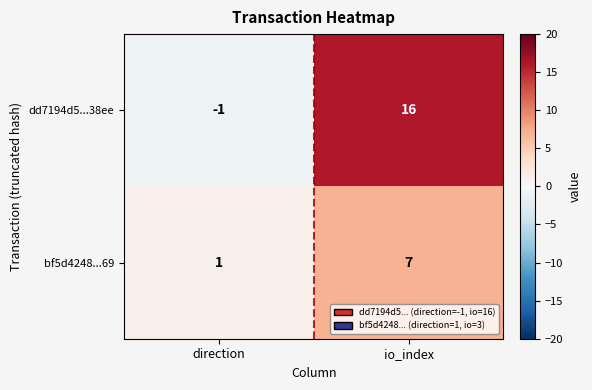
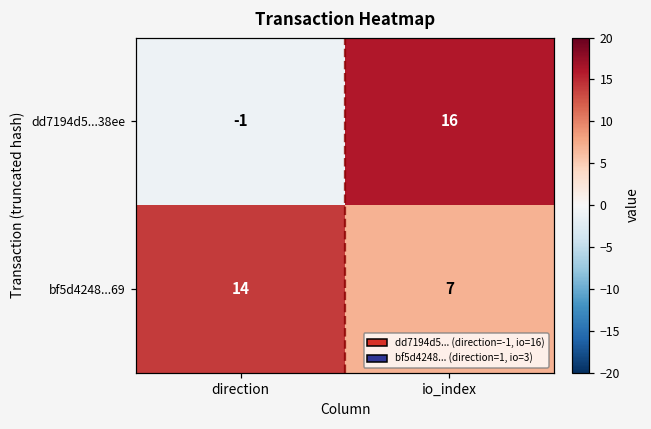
bf5d4248...69, direction: 1 -> 14
